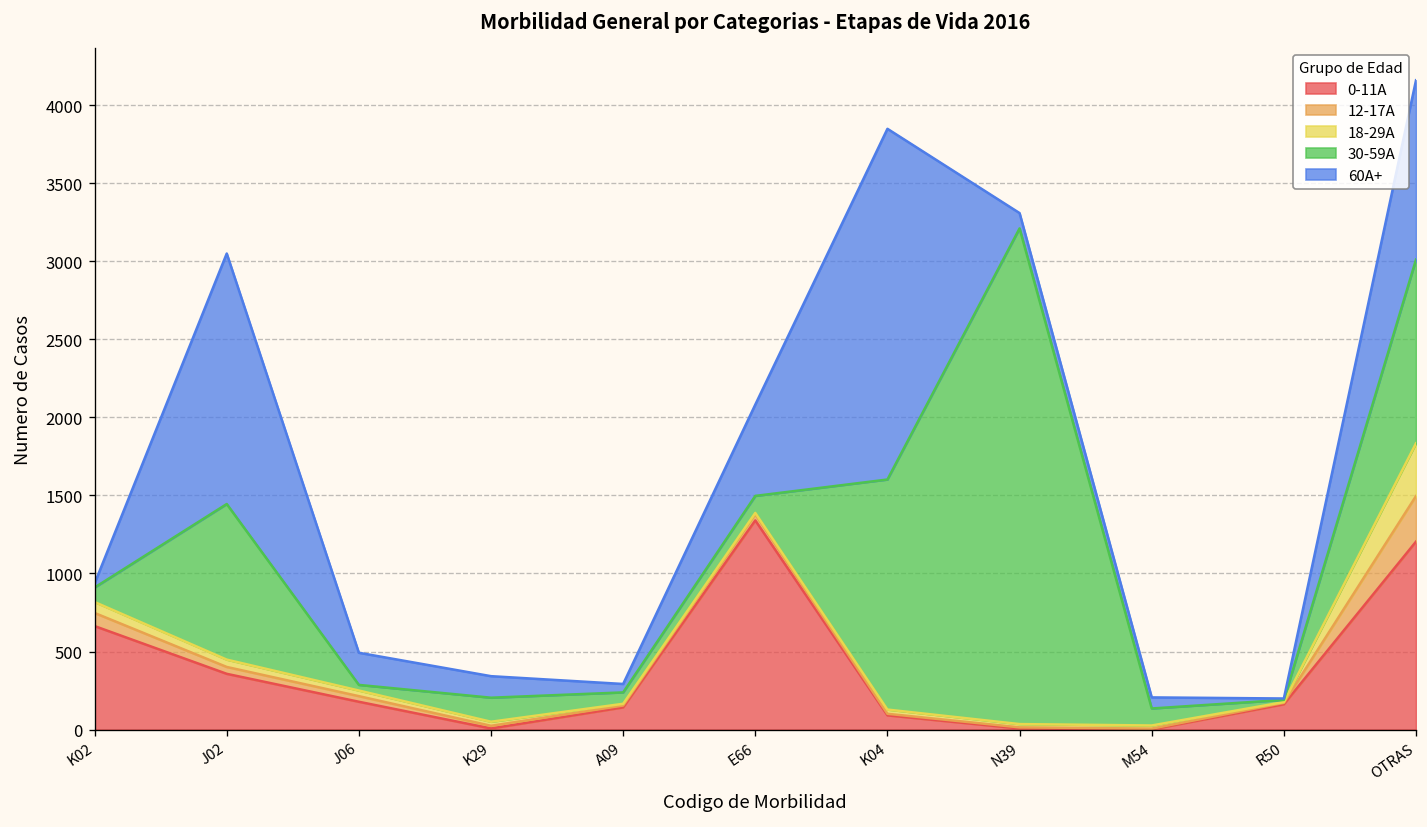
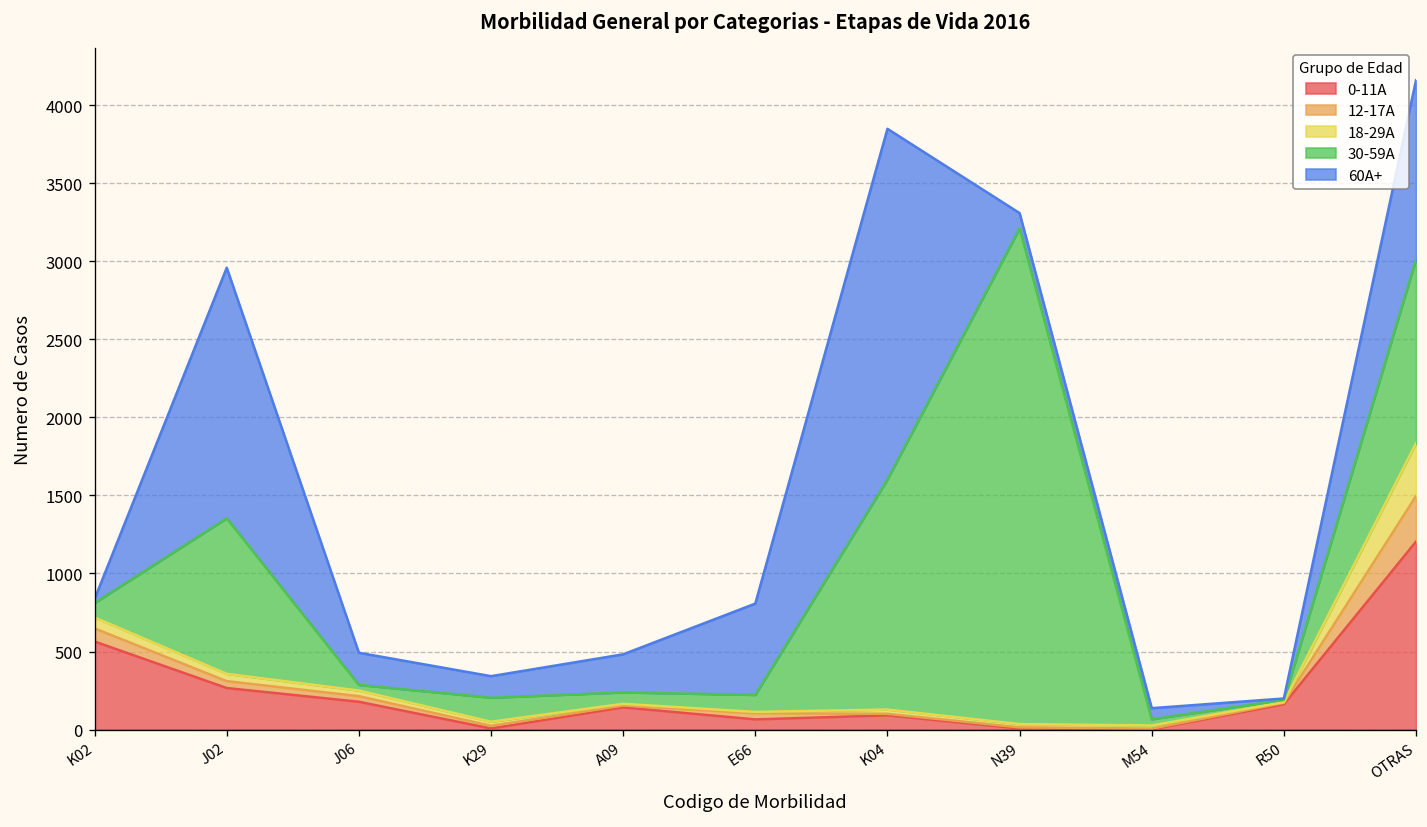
0-11A, K02: 660 -> 560
0-11A, J02: 360 -> 270
60A+, A09: 50 -> 240
0-11A, E66: 1340 -> 70
30-59A, M54: 110 -> 40
